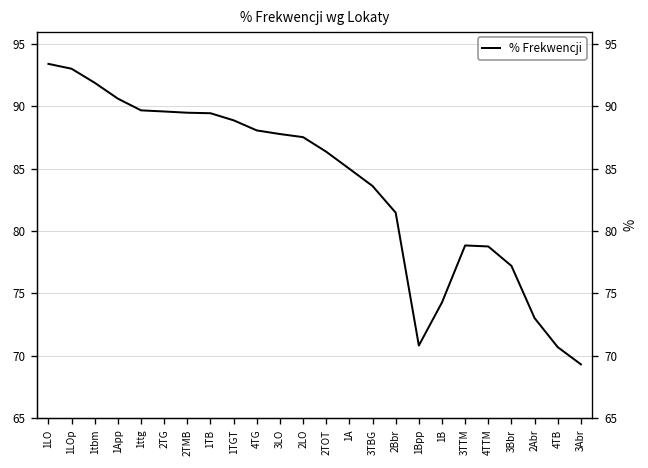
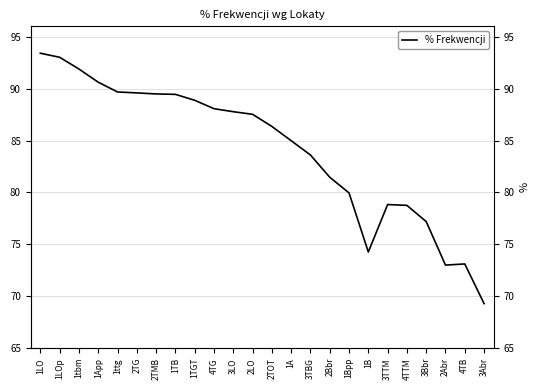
1Bpp: 70.8 -> 80.0
4TB: 70.7 -> 73.1
